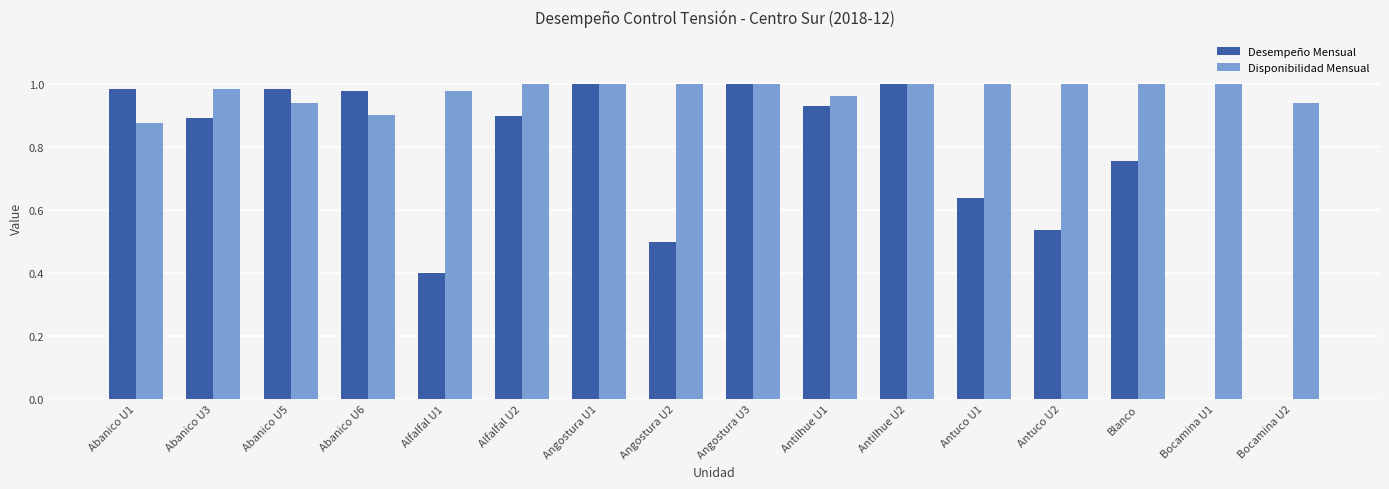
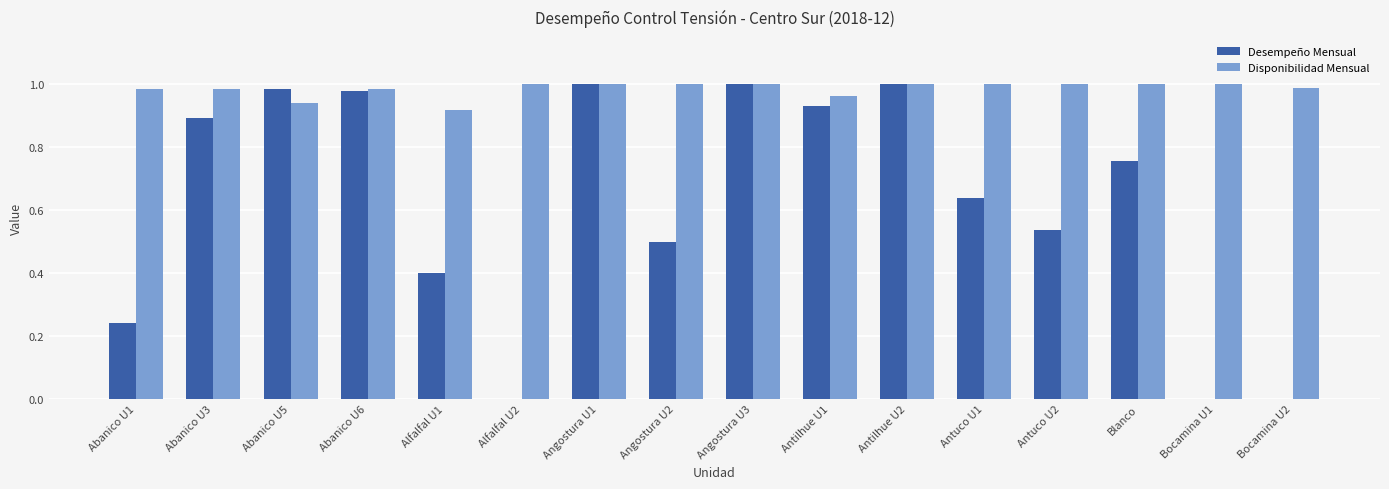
Desempeño Mensual, Abanico U1: 0.98 -> 0.24
Disponibilidad Mensual, Abanico U1: 0.88 -> 0.98
Disponibilidad Mensual, Abanico U6: 0.90 -> 0.98
Disponibilidad Mensual, Alfalfal U1: 0.98 -> 0.92
Desempeño Mensual, Alfalfal U2: 0.9 -> 0.0
Disponibilidad Mensual, Bocamina U2: 0.94 -> 0.99
